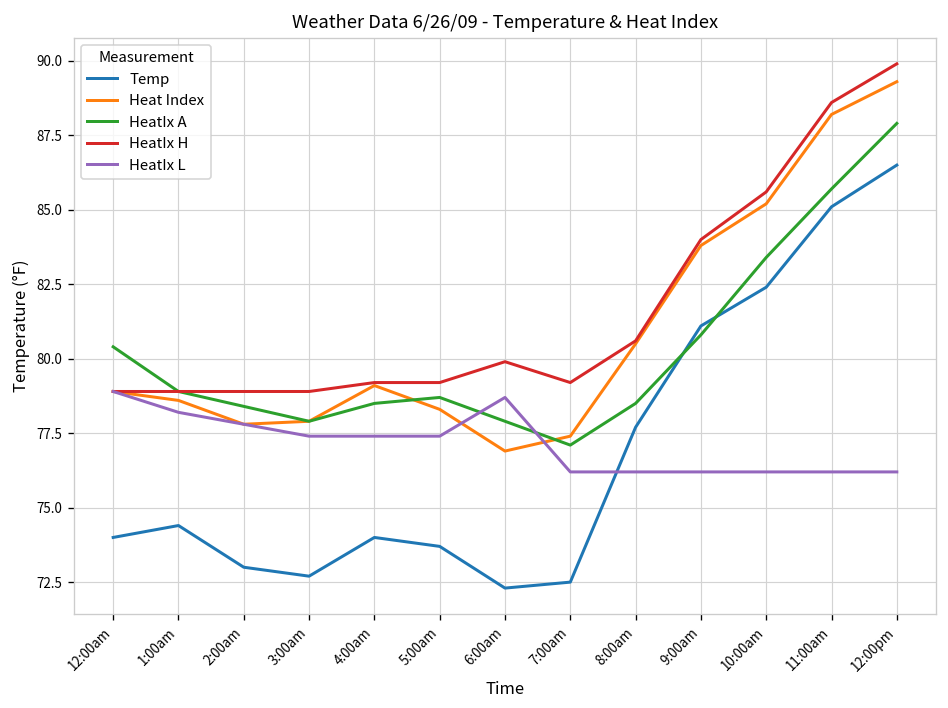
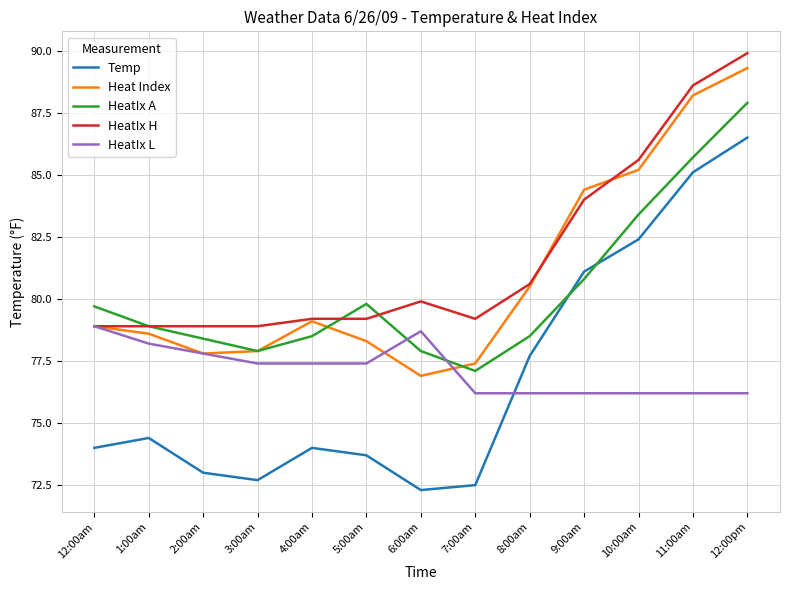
HeatIx A, 12:00am: 80.4 -> 79.7
HeatIx A, 5:00am: 78.7 -> 79.8
Heat Index, 9:00am: 83.8 -> 84.4
